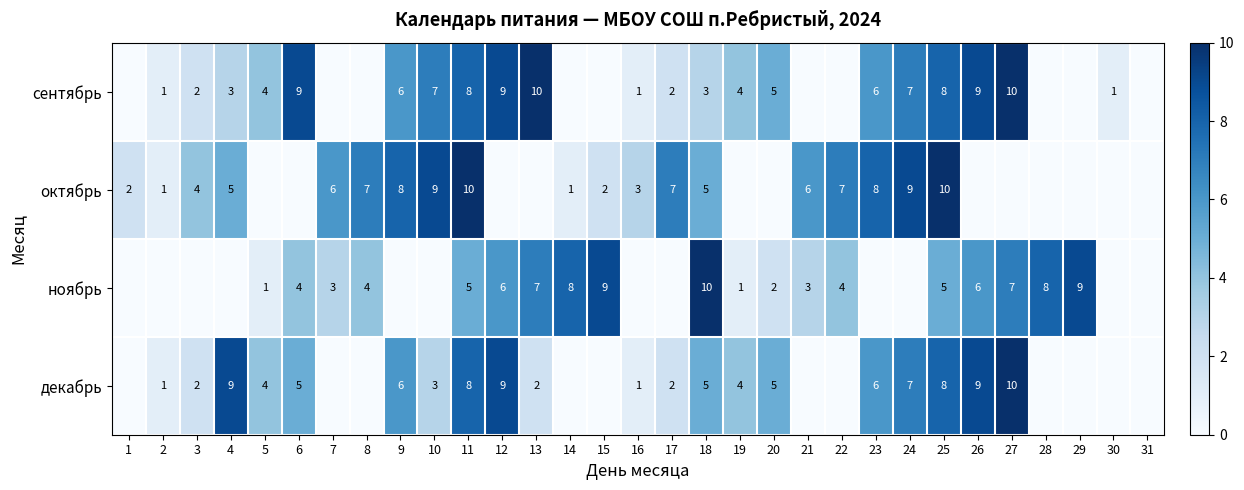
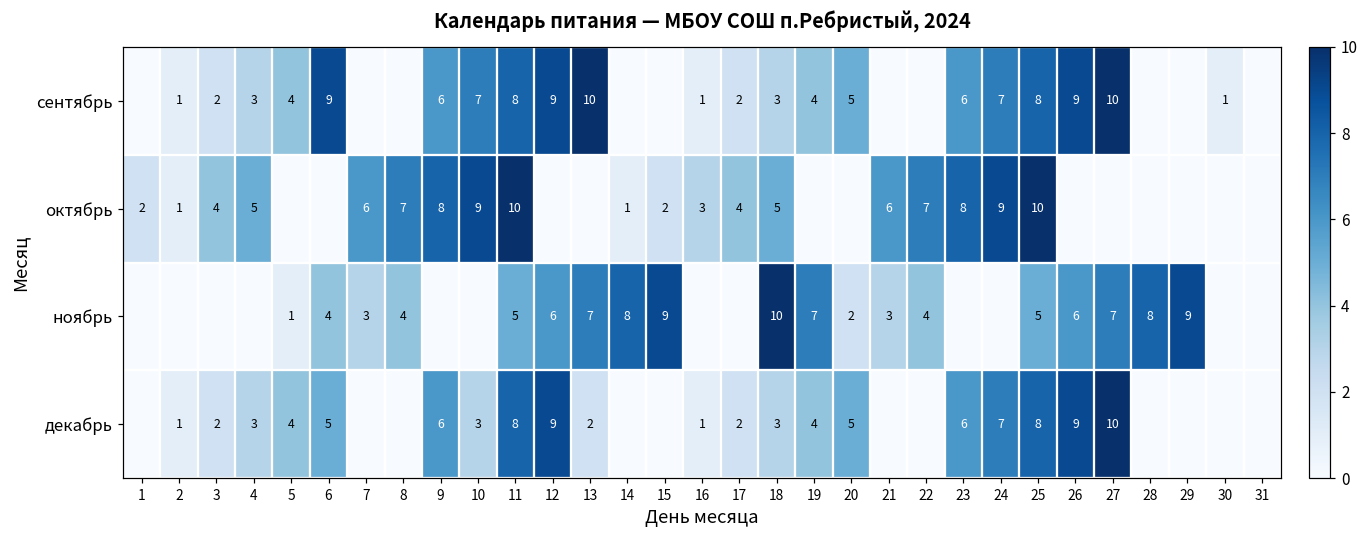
октябрь, 17: 7 -> 4
ноябрь, 19: 1 -> 7
декабрь, 4: 9 -> 3
декабрь, 18: 5 -> 3
